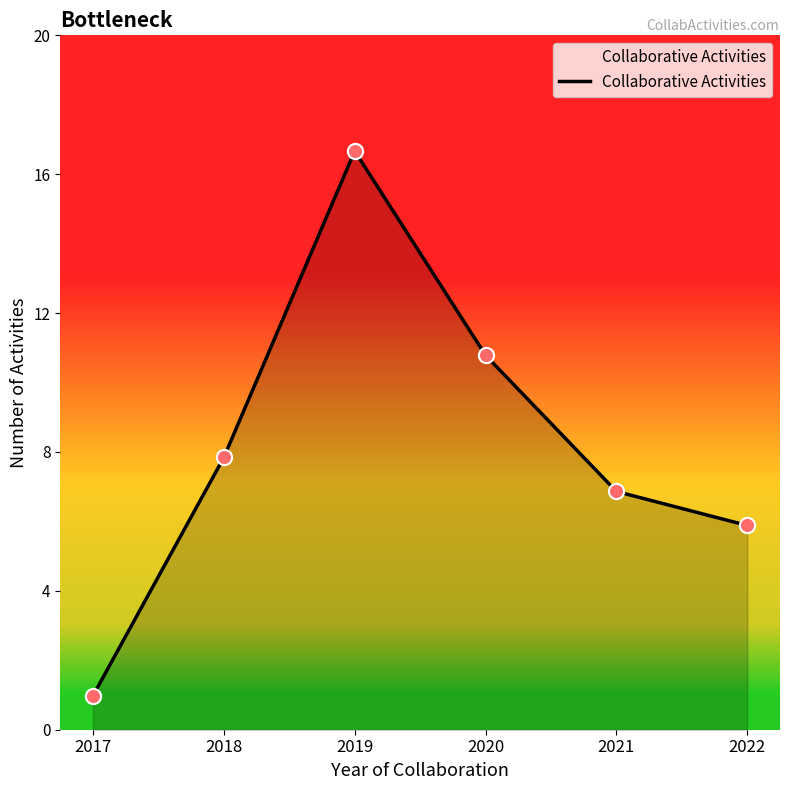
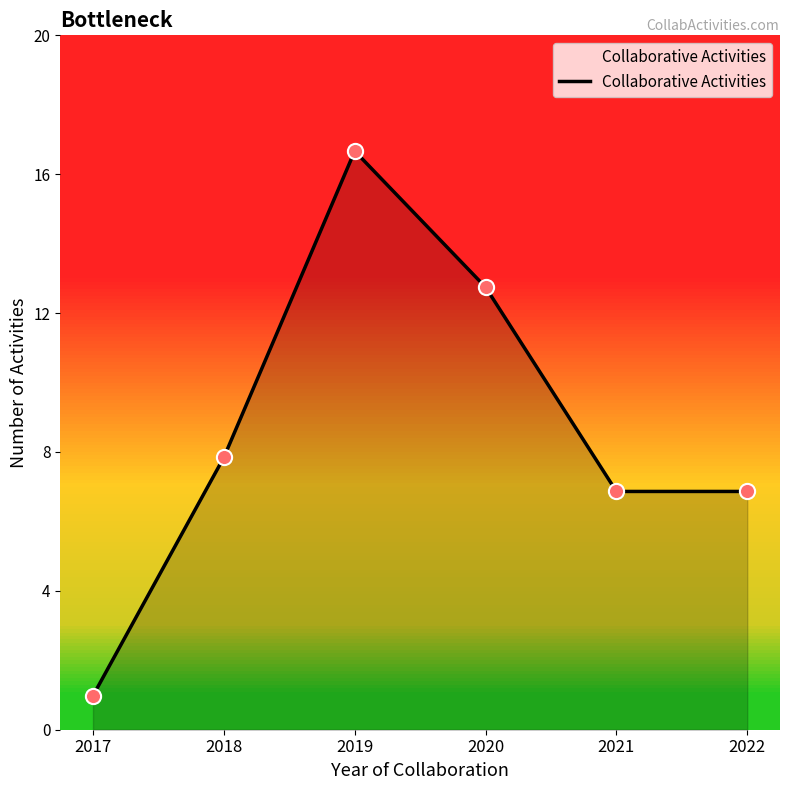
2020: 11 -> 13
2022: 6 -> 7
